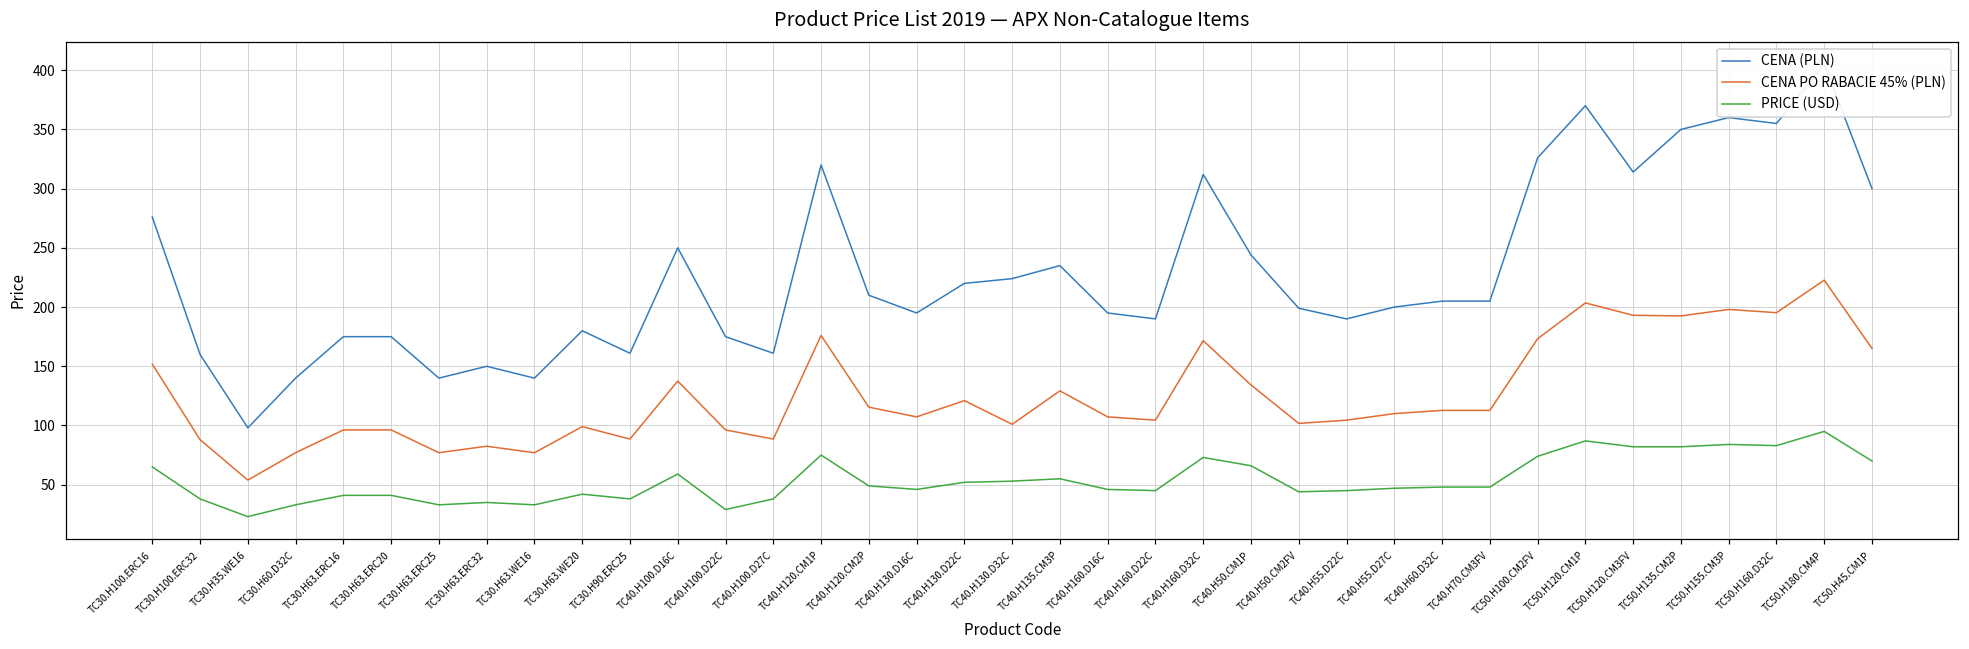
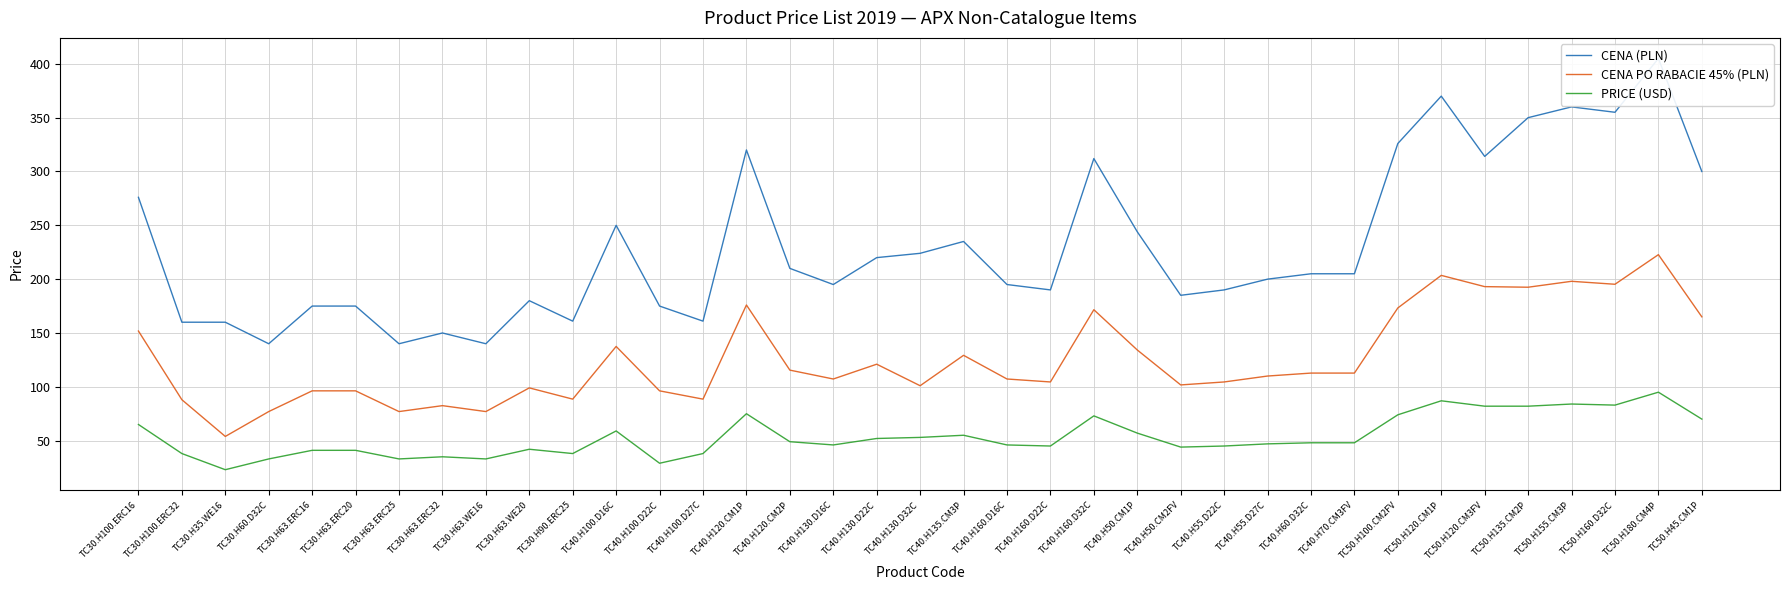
CENA (PLN), TC30.H35.WE16: 98 -> 160
PRICE (USD), TC40.H50.CM1P: 66 -> 57
CENA (PLN), TC40.H50.CM2FV: 199 -> 185
